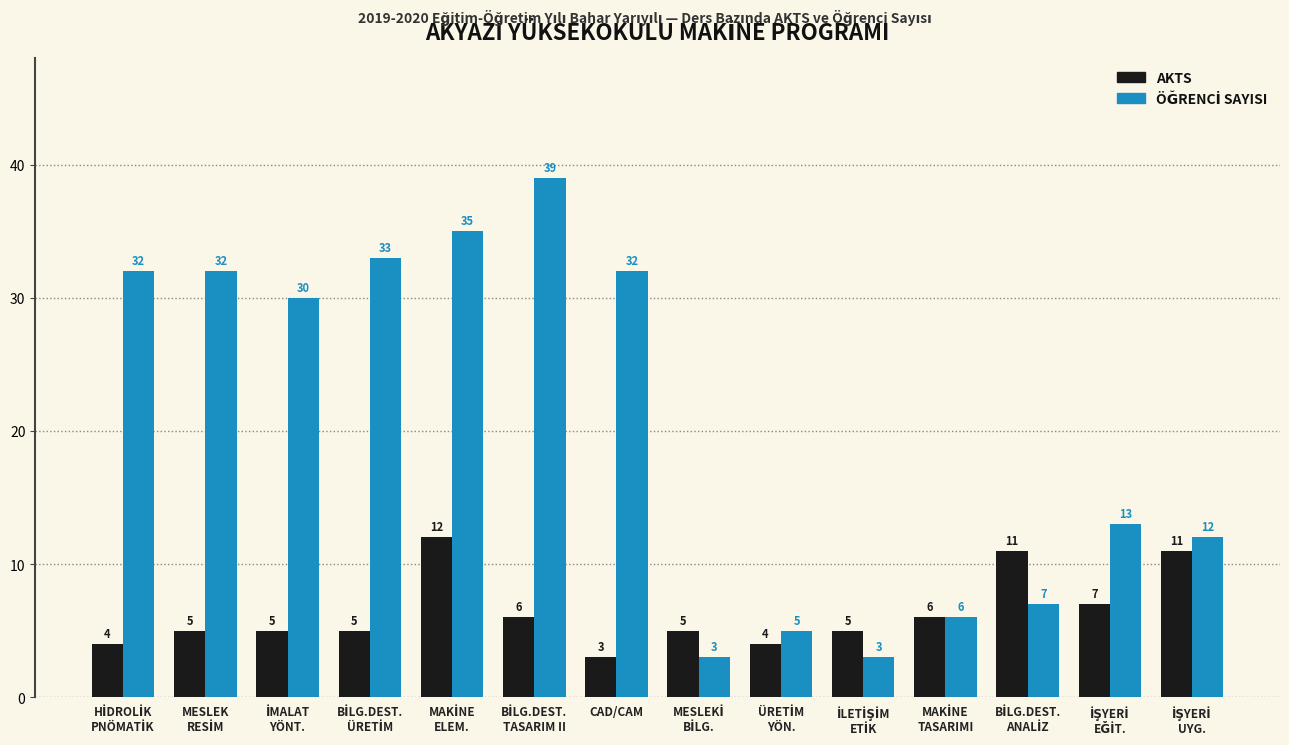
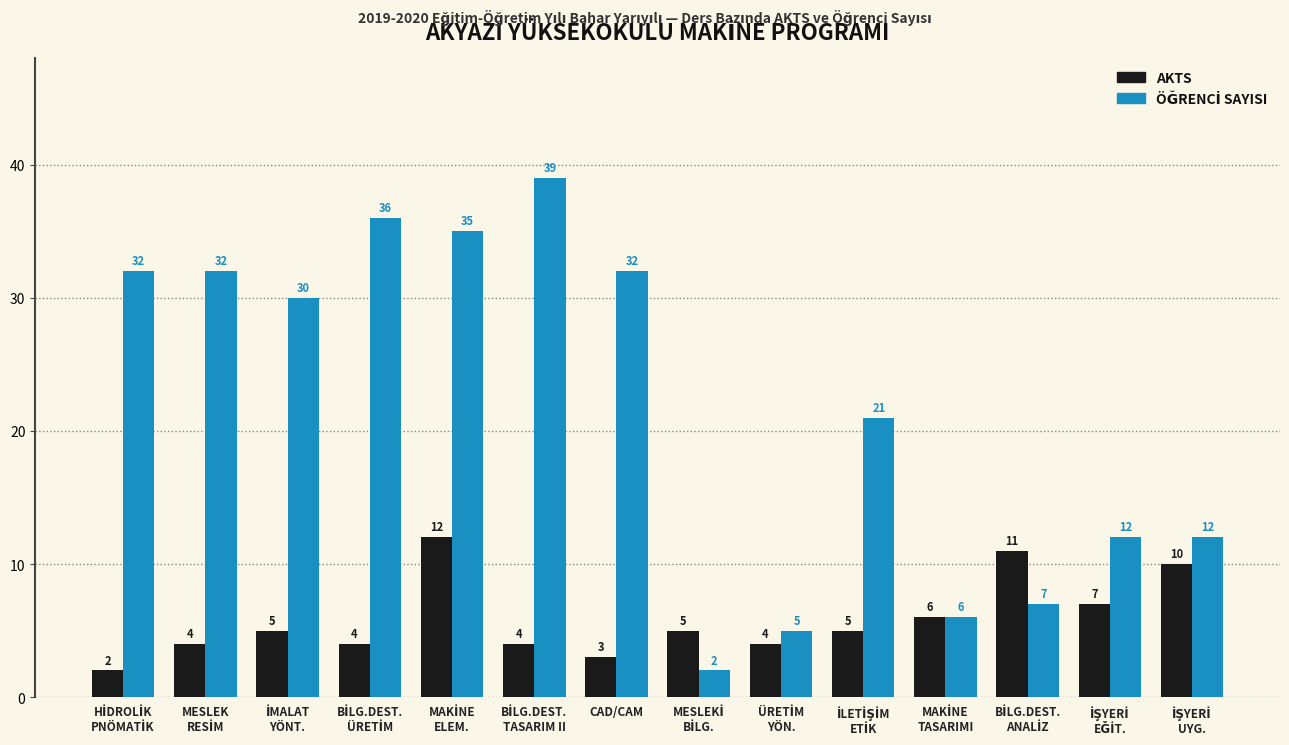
AKTS, HİDROLİK PNÖMATİK: 4 -> 2
AKTS, MESLEK RESİM: 5 -> 4
AKTS, BİLG.DEST. ÜRETİM: 5 -> 4
ÖĞRENCİ SAYISI, BİLG.DEST. ÜRETİM: 33 -> 36
AKTS, BİLG.DEST. TASARIM II: 6 -> 4
ÖĞRENCİ SAYISI, MESLEKİ BİLG.: 3 -> 2
ÖĞRENCİ SAYISI, İLETİŞİM ETİK: 3 -> 21
ÖĞRENCİ SAYISI, İŞYERİ EĞİT.: 13 -> 12
AKTS, İŞYERİ UYG.: 11 -> 10
